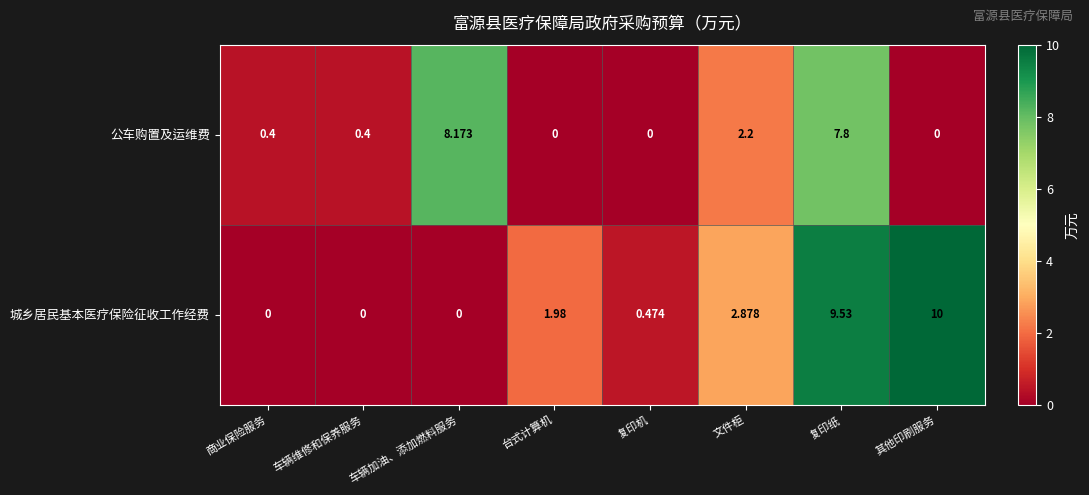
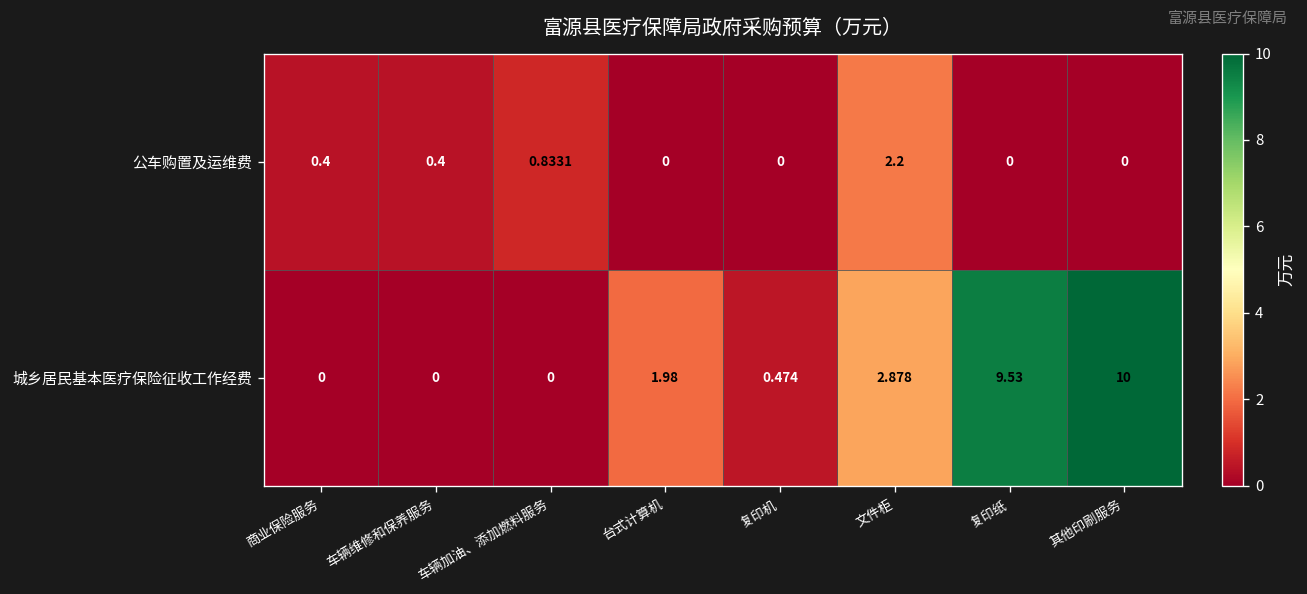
公车购置及运维费, 车辆加油、添加燃料服务: 8.173 -> 0.8331
公车购置及运维费, 复印纸: 7.8 -> 0
